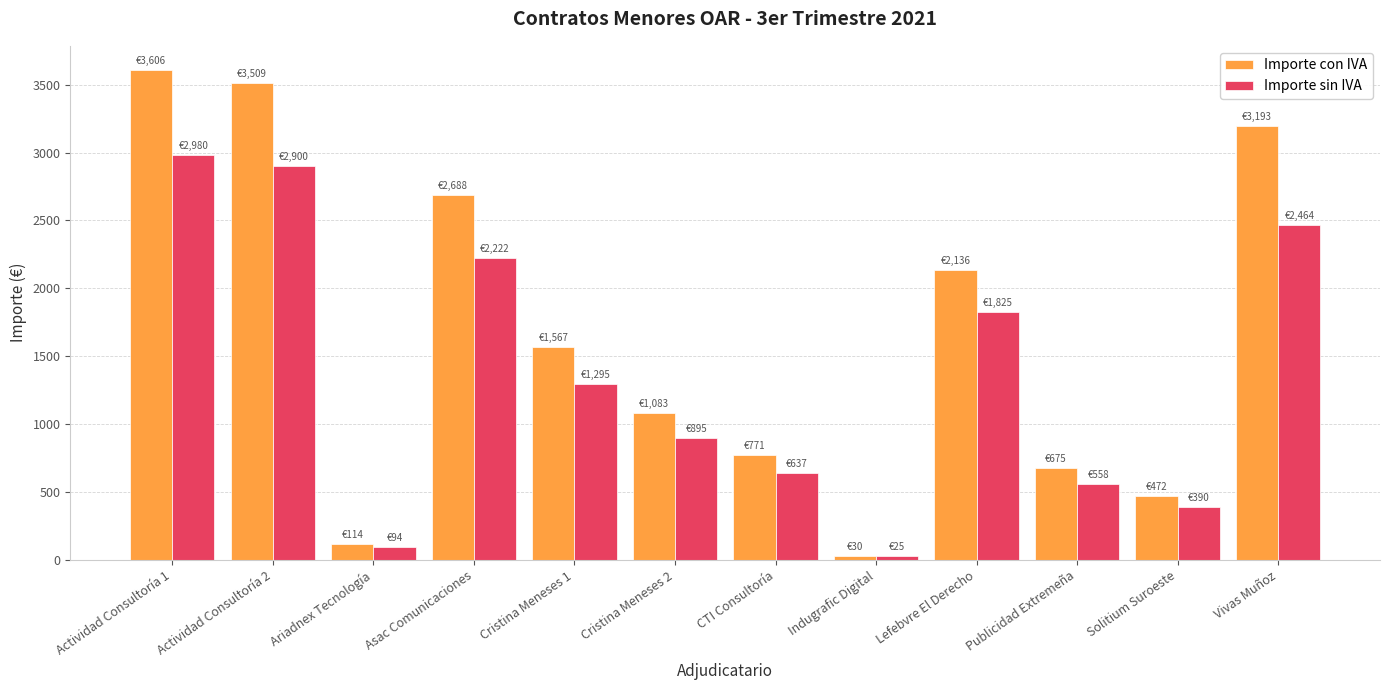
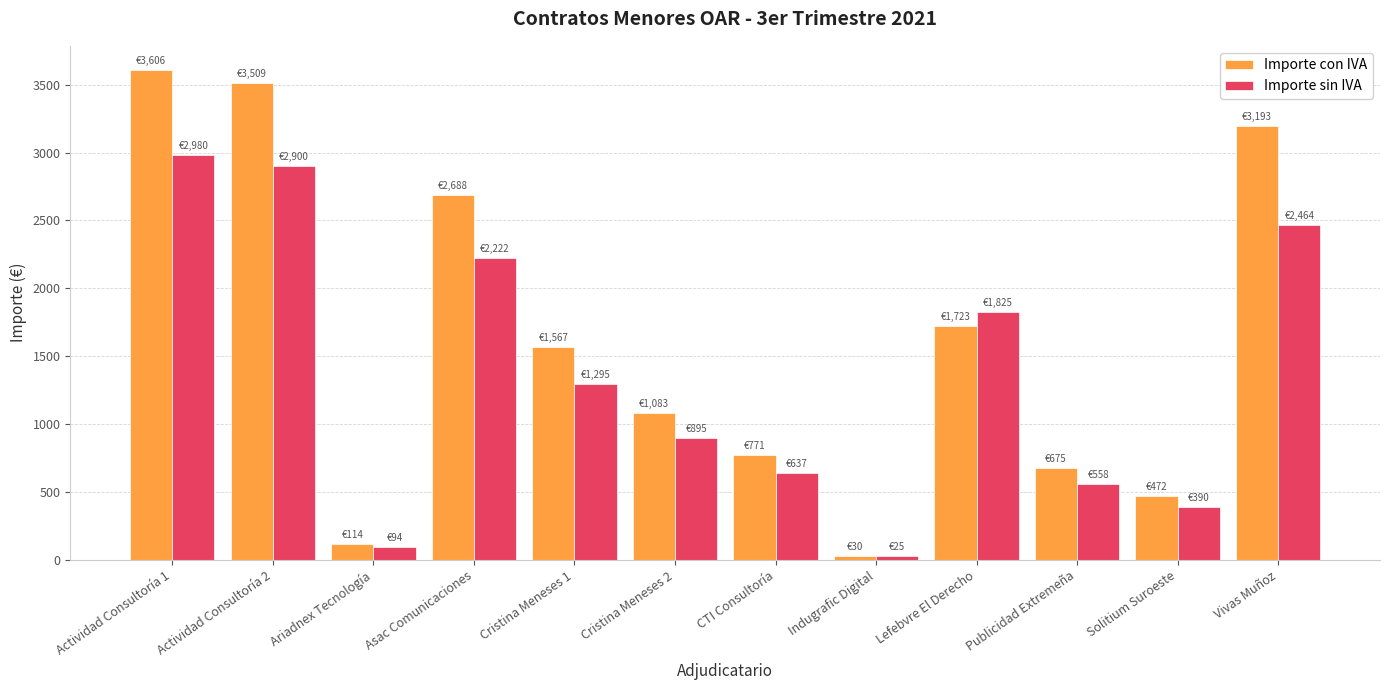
Importe con IVA, Lefebvre El Derecho: €2,136 -> €1,723
